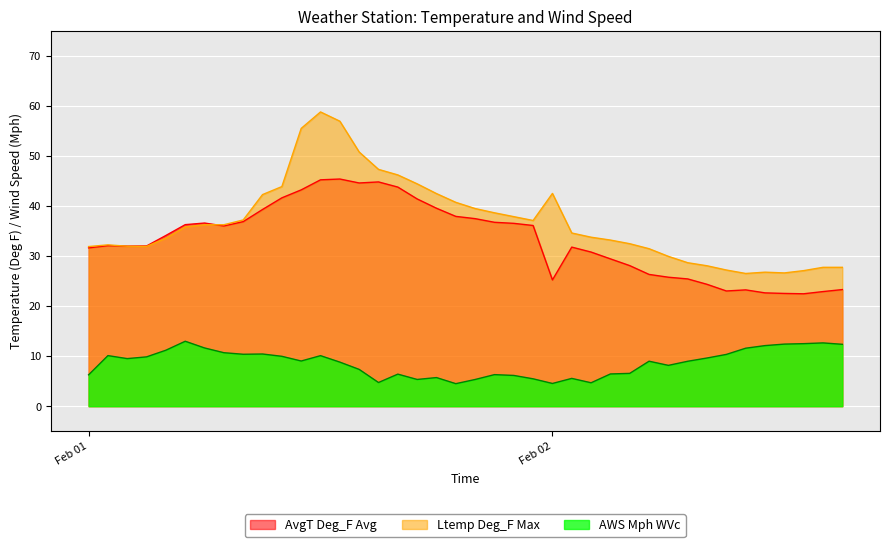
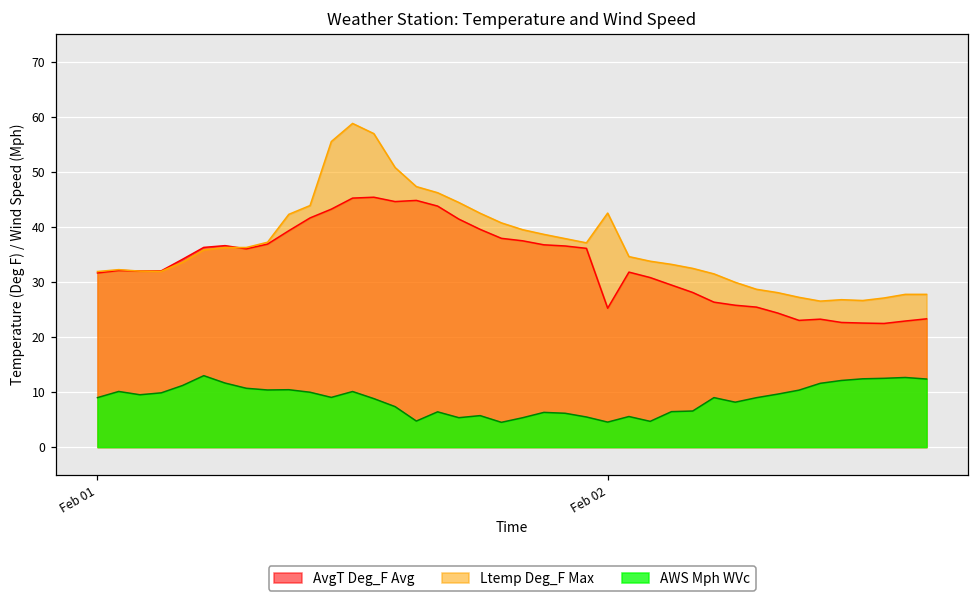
AWS Mph WVc, Feb 01: 6 -> 9
